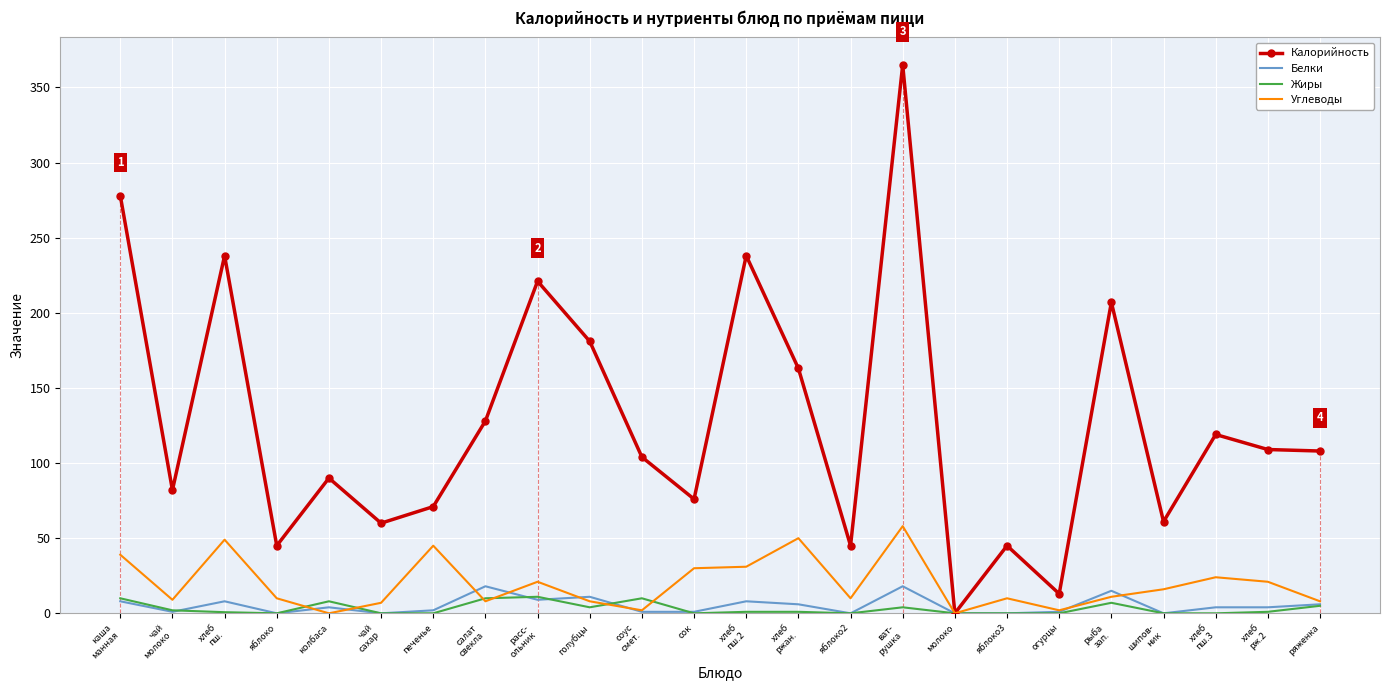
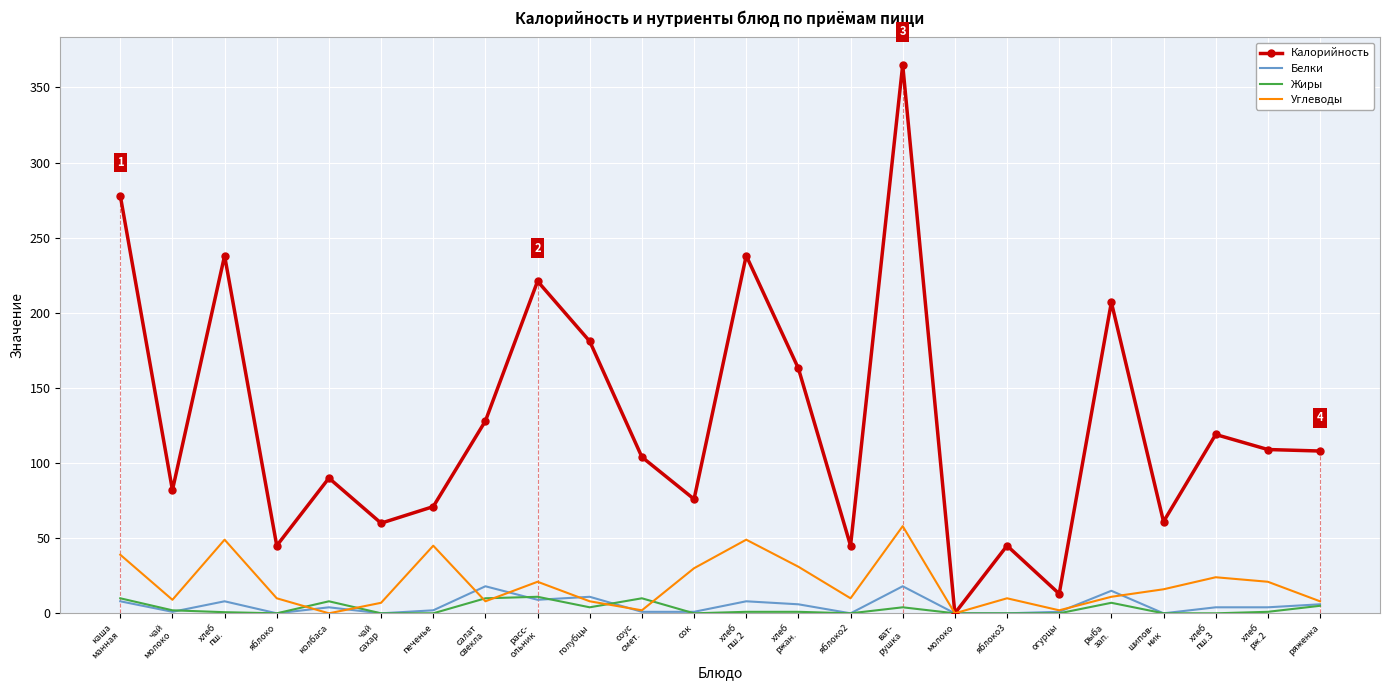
Углеводы, хлеб пш.2: 31 -> 49
Углеводы, хлеб ржан.: 50 -> 31
